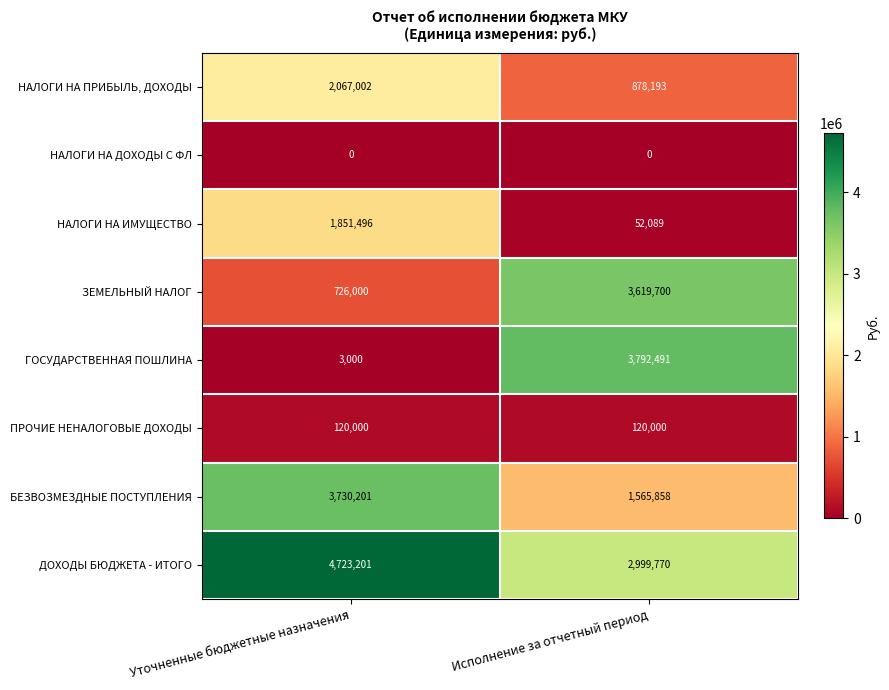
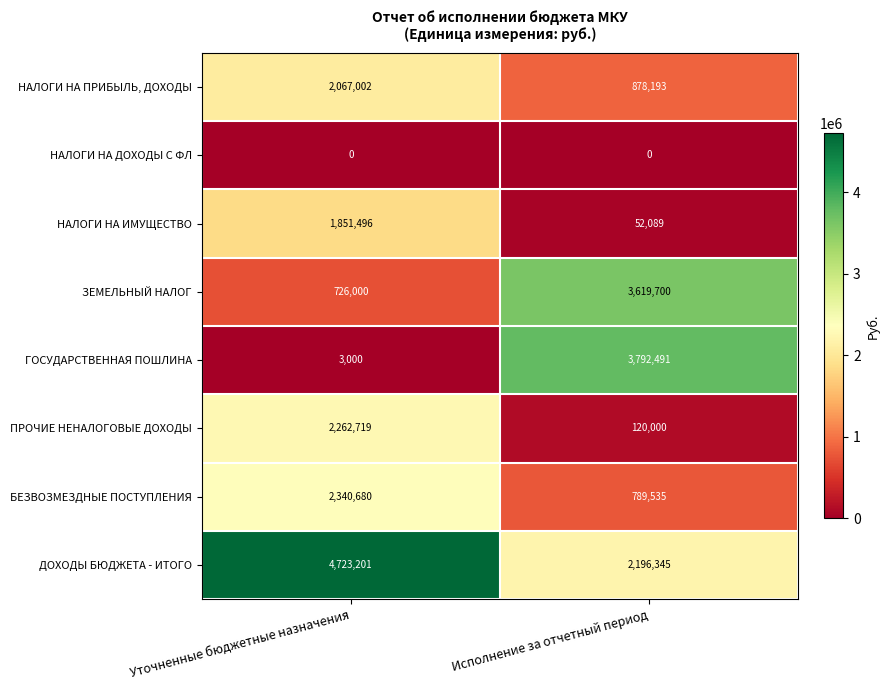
ПРОЧИЕ НЕНАЛОГОВЫЕ ДОХОДЫ, Уточненные бюджетные назначения: 120,000 -> 2,262,719
БЕЗВОЗМЕЗДНЫЕ ПОСТУПЛЕНИЯ, Уточненные бюджетные назначения: 3,730,201 -> 2,340,680
БЕЗВОЗМЕЗДНЫЕ ПОСТУПЛЕНИЯ, Исполнение за отчетный период: 1,565,858 -> 789,535
ДОХОДЫ БЮДЖЕТА - ИТОГО, Исполнение за отчетный период: 2,999,770 -> 2,196,345
